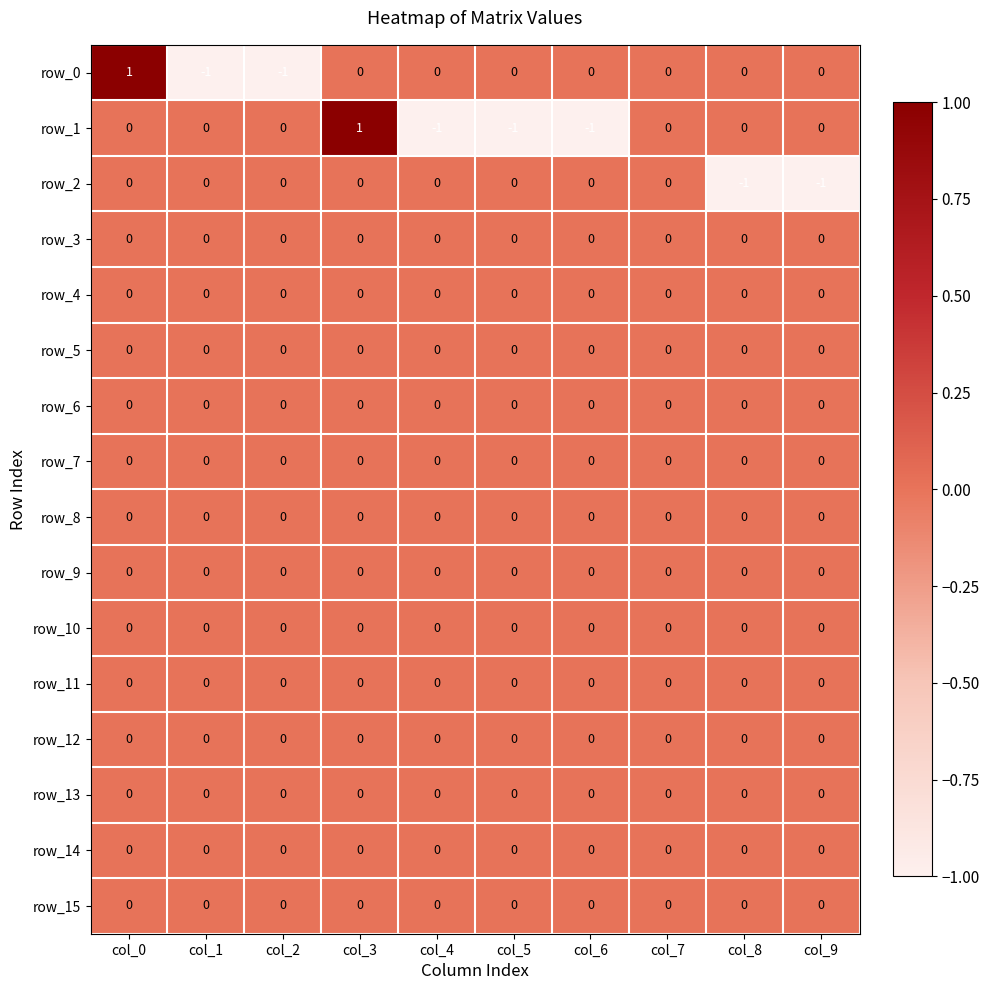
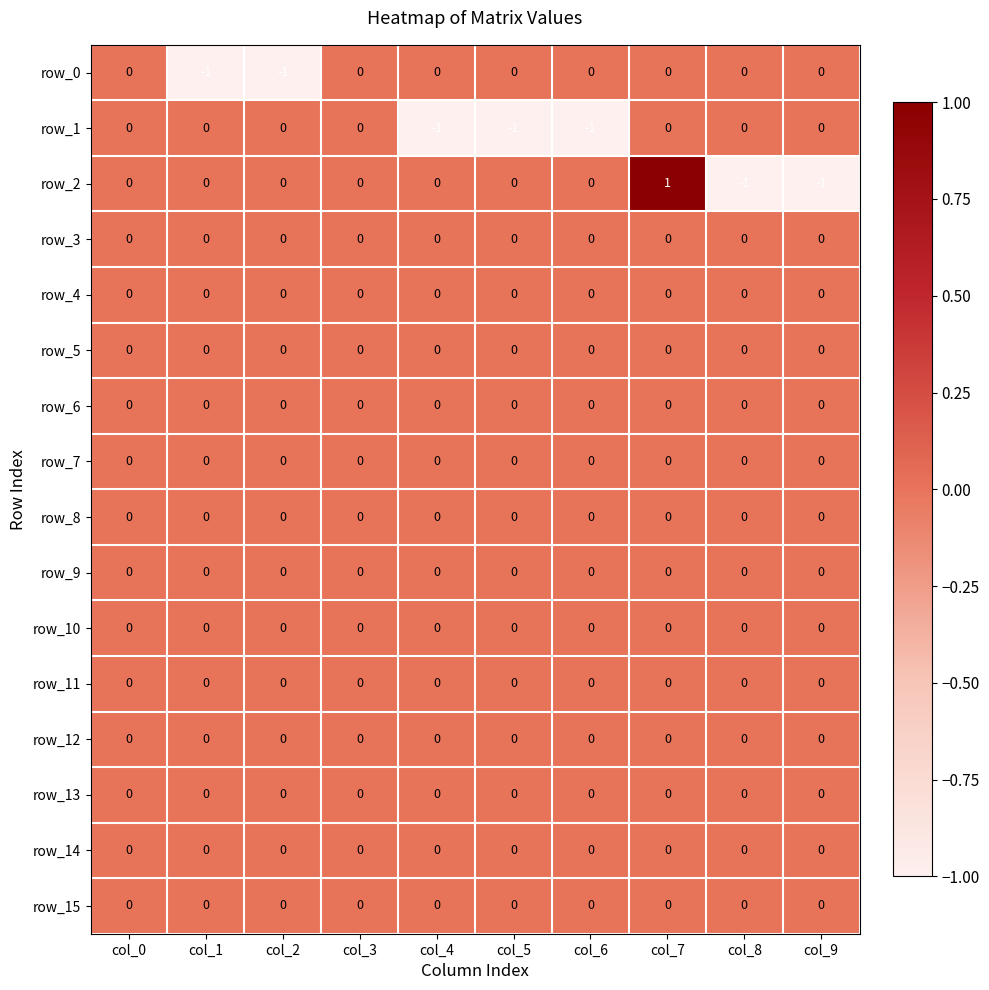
row_0, col_0: 1 -> 0
row_1, col_3: 1 -> 0
row_2, col_7: 0 -> 1
